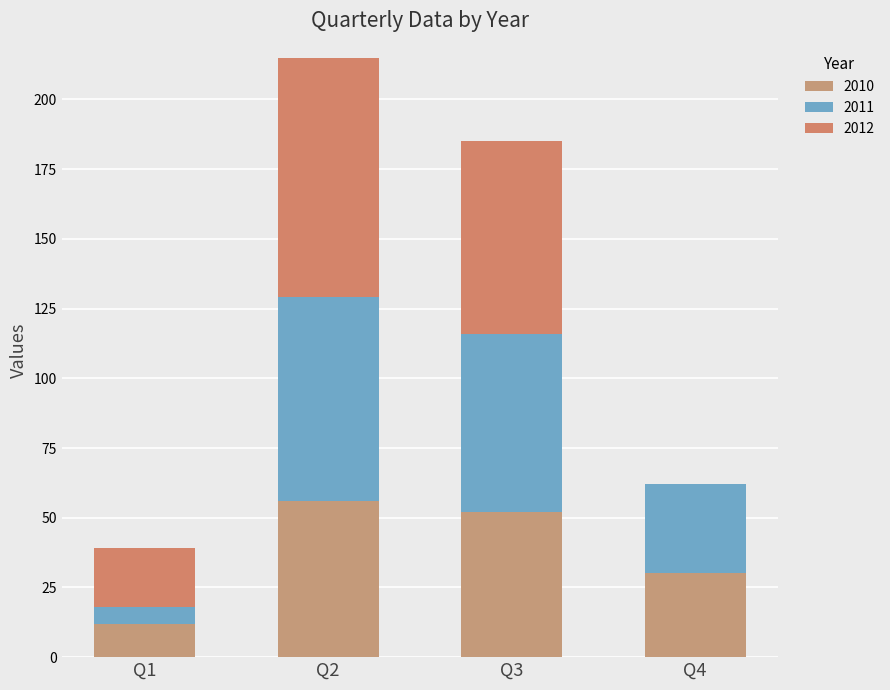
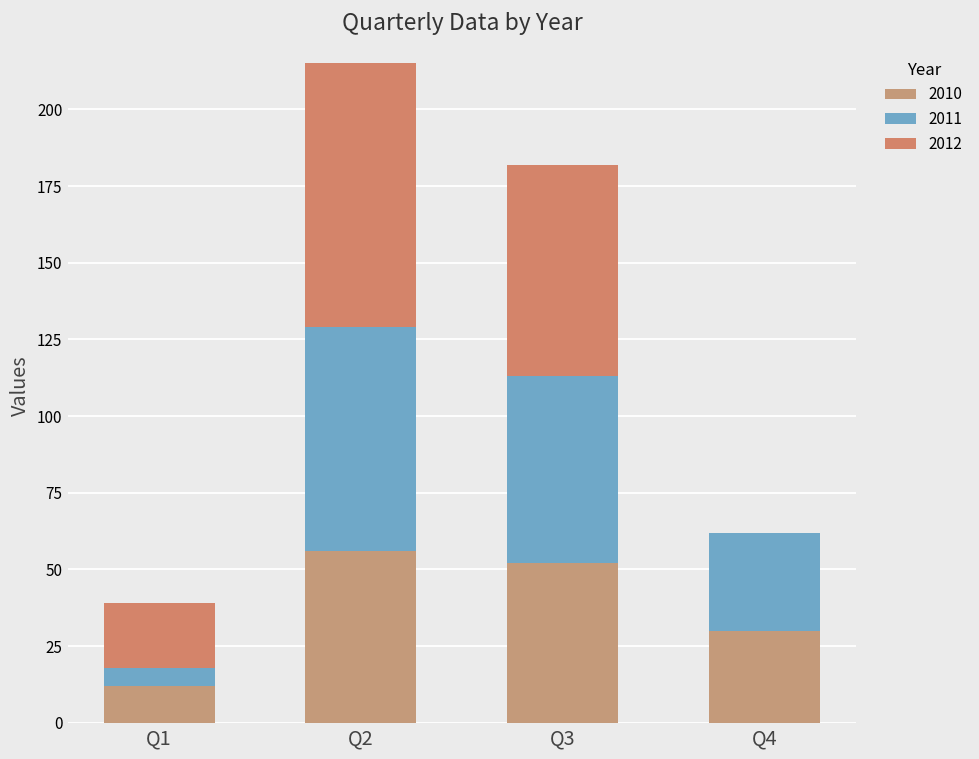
2011, Q3: 64 -> 61
